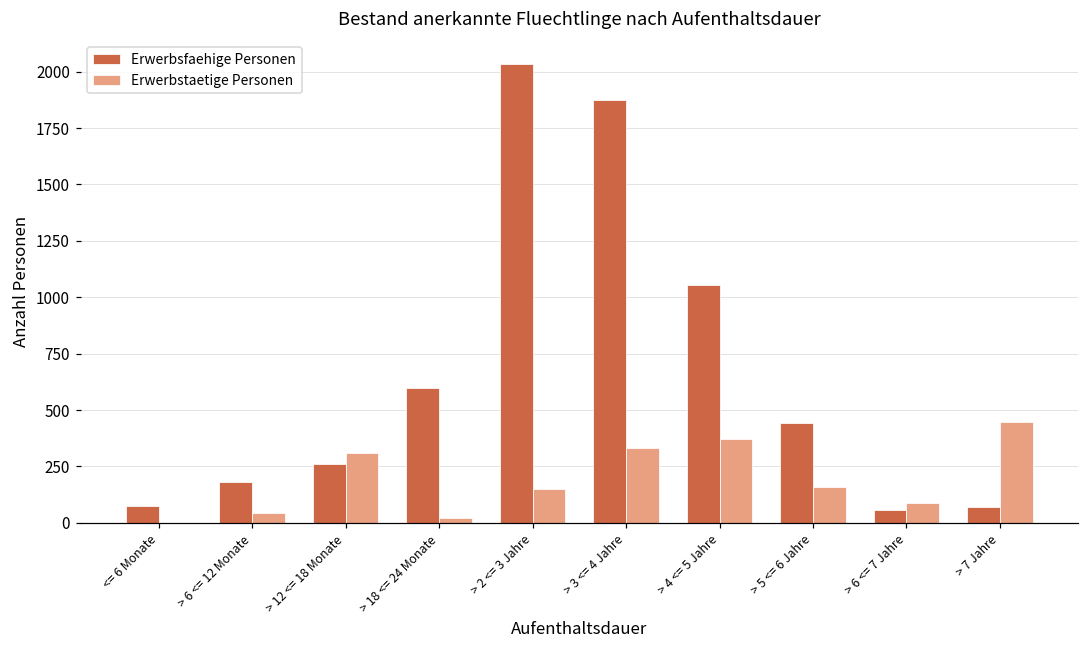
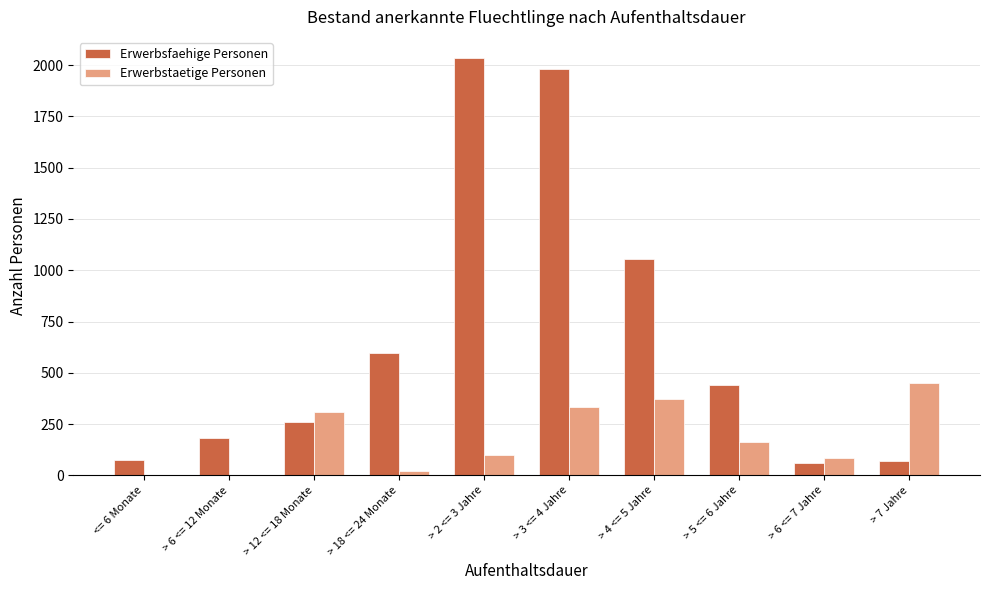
Erwerbstaetige Personen, > 6 <= 12 Monate: 40 -> 0
Erwerbstaetige Personen, > 2 <= 3 Jahre: 150 -> 100
Erwerbsfaehige Personen, > 3 <= 4 Jahre: 1880 -> 1980
